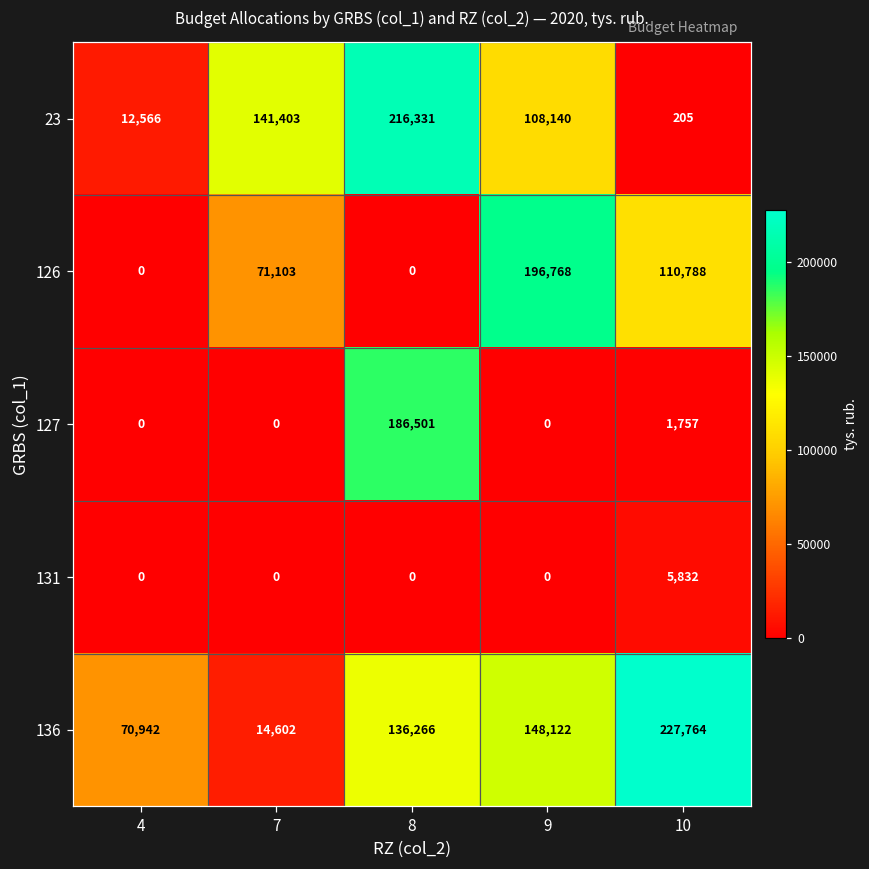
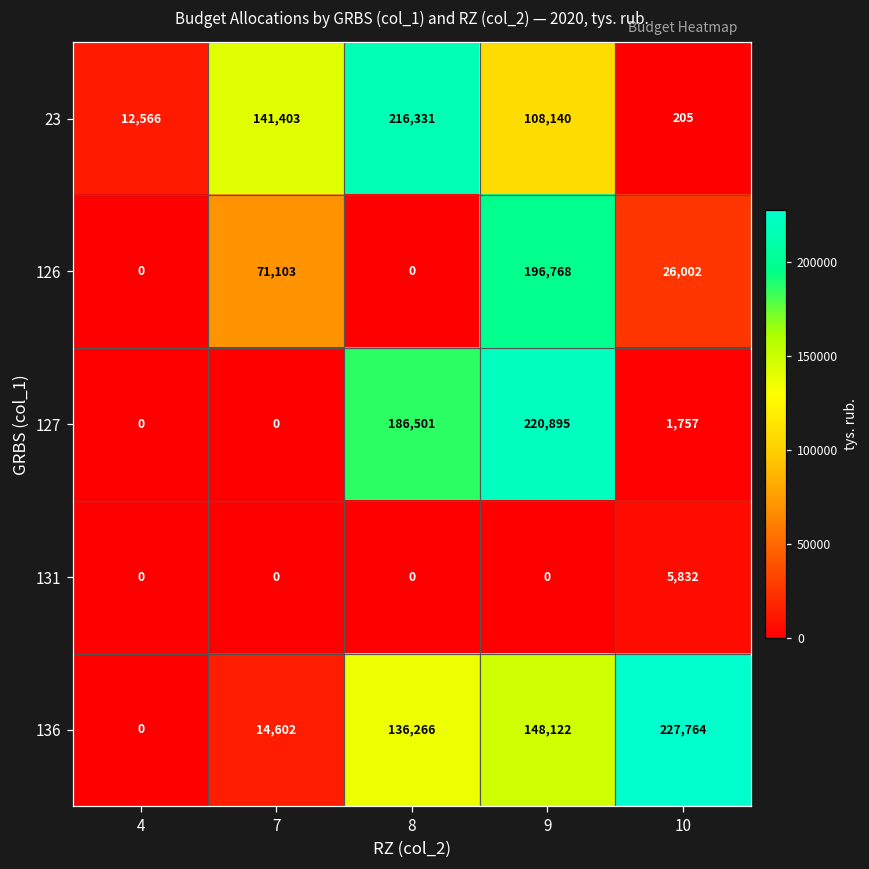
126, 10: 110,788 -> 26,002
127, 9: 0 -> 220,895
136, 4: 70,942 -> 0
